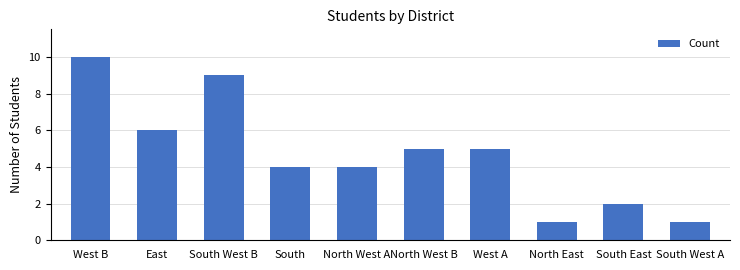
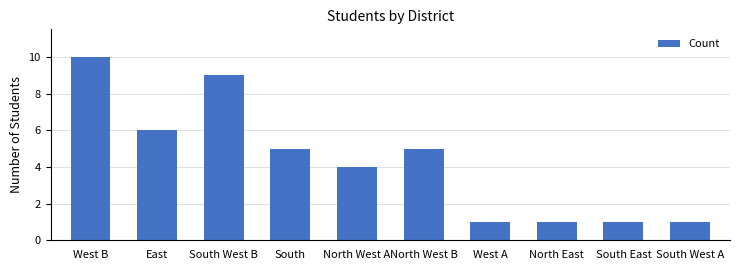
South: 4 -> 5
West A: 5 -> 1
South East: 2 -> 1
